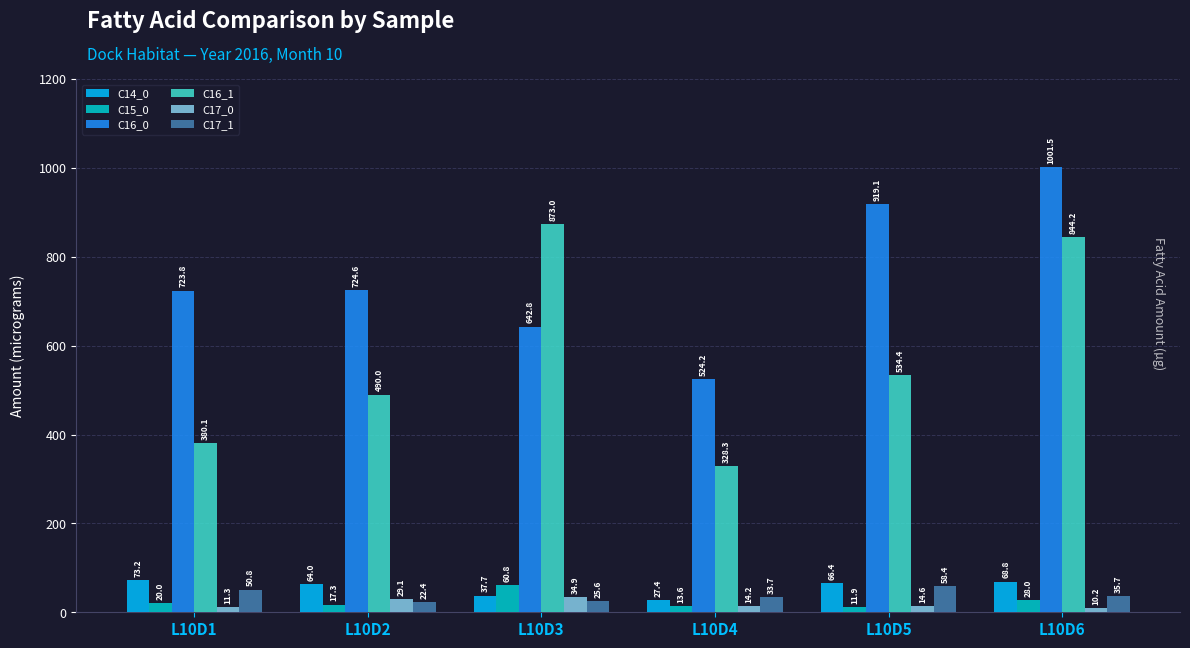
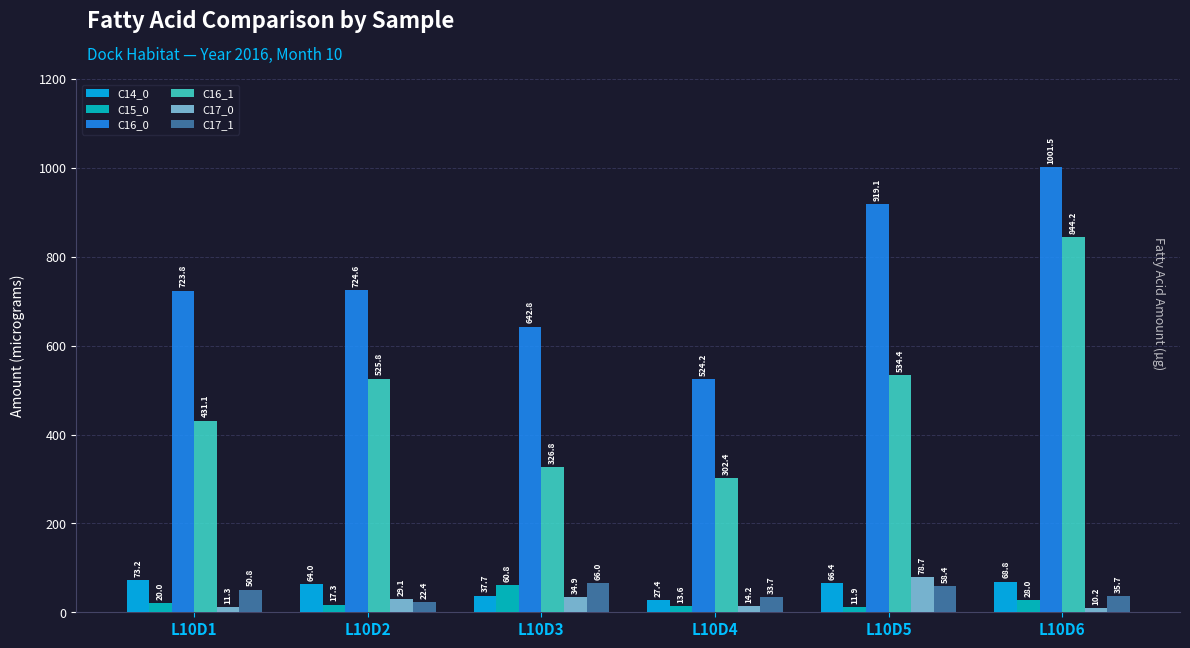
C16_1, L10D1: 380.1 -> 431.1
C16_1, L10D2: 490.0 -> 525.8
C16_1, L10D3: 873.0 -> 326.8
C17_1, L10D3: 25.6 -> 66.0
C16_1, L10D4: 328.3 -> 302.4
C17_0, L10D5: 14.6 -> 78.7
